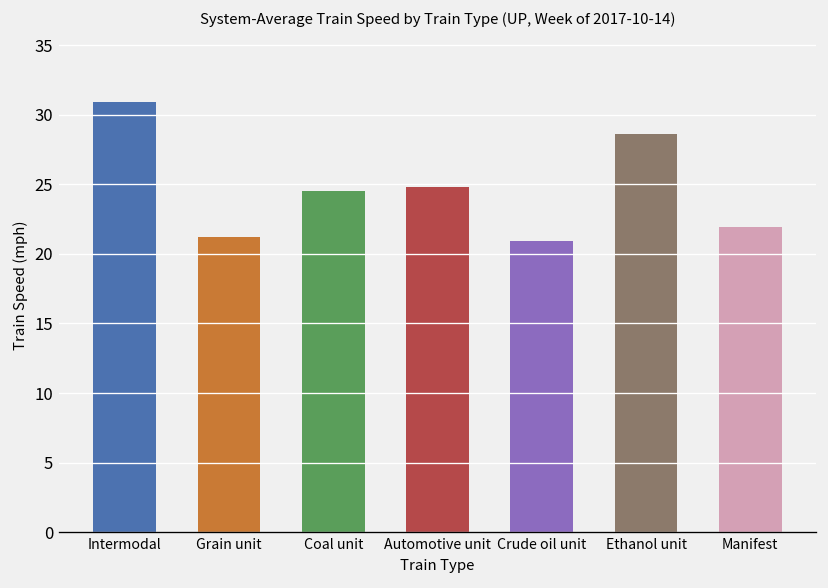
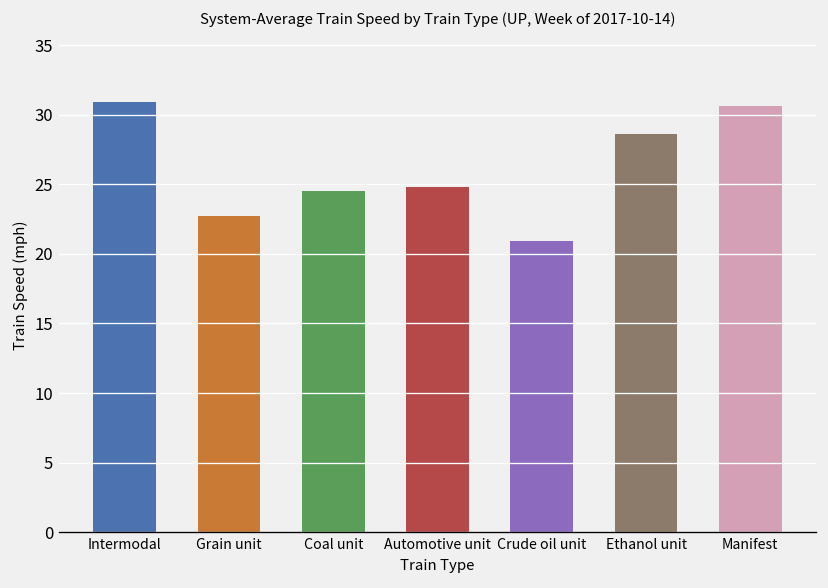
Grain unit: 21.2 -> 22.7
Manifest: 21.9 -> 30.6
